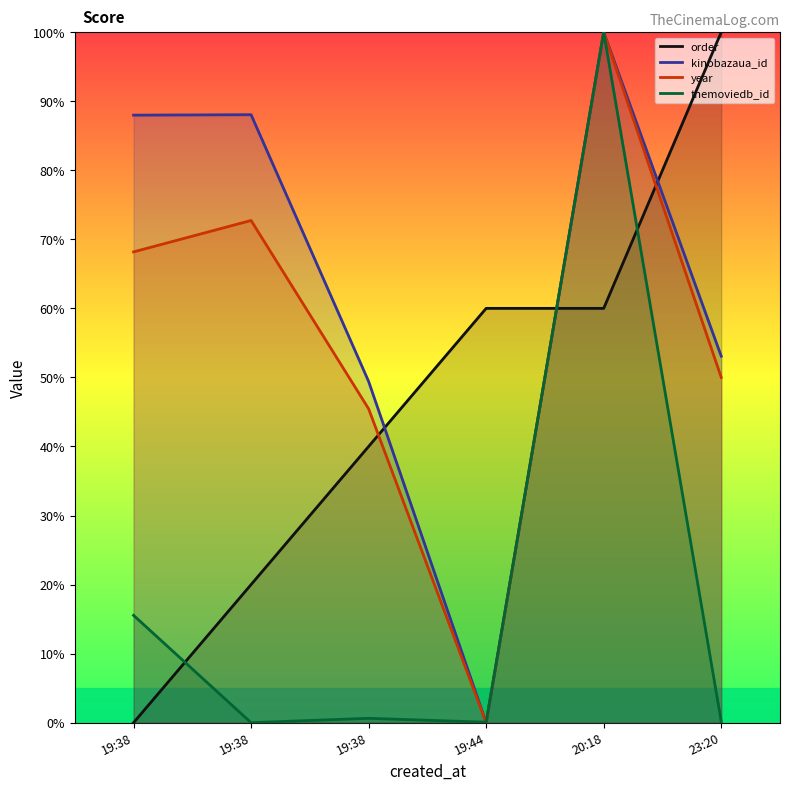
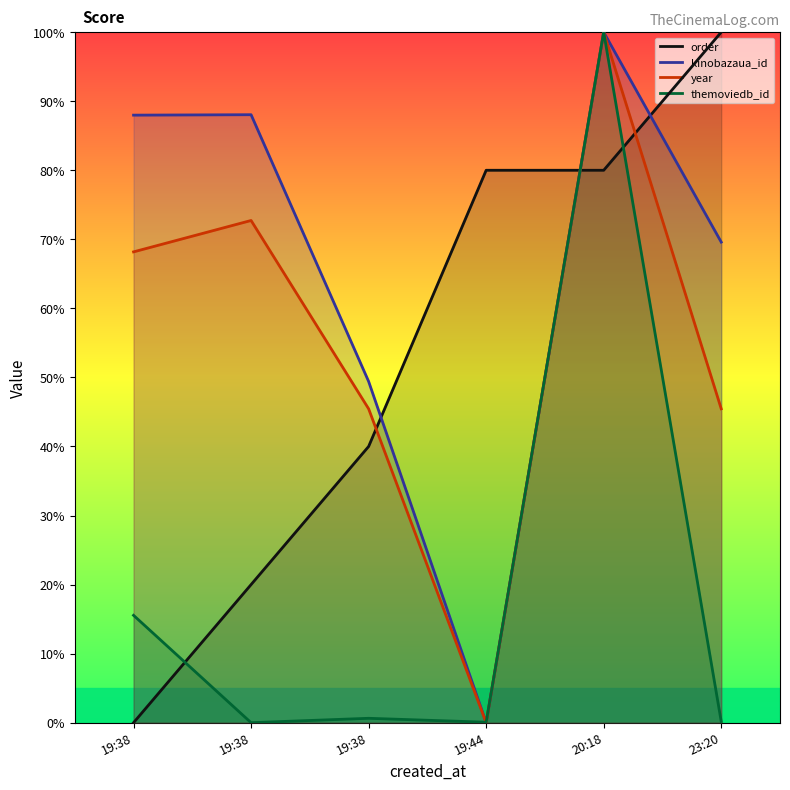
order, 19:44: 60% -> 80%
order, 20:18: 60% -> 80%
kinobazaua_id, 23:20: 53% -> 70%
year, 23:20: 50% -> 45%
